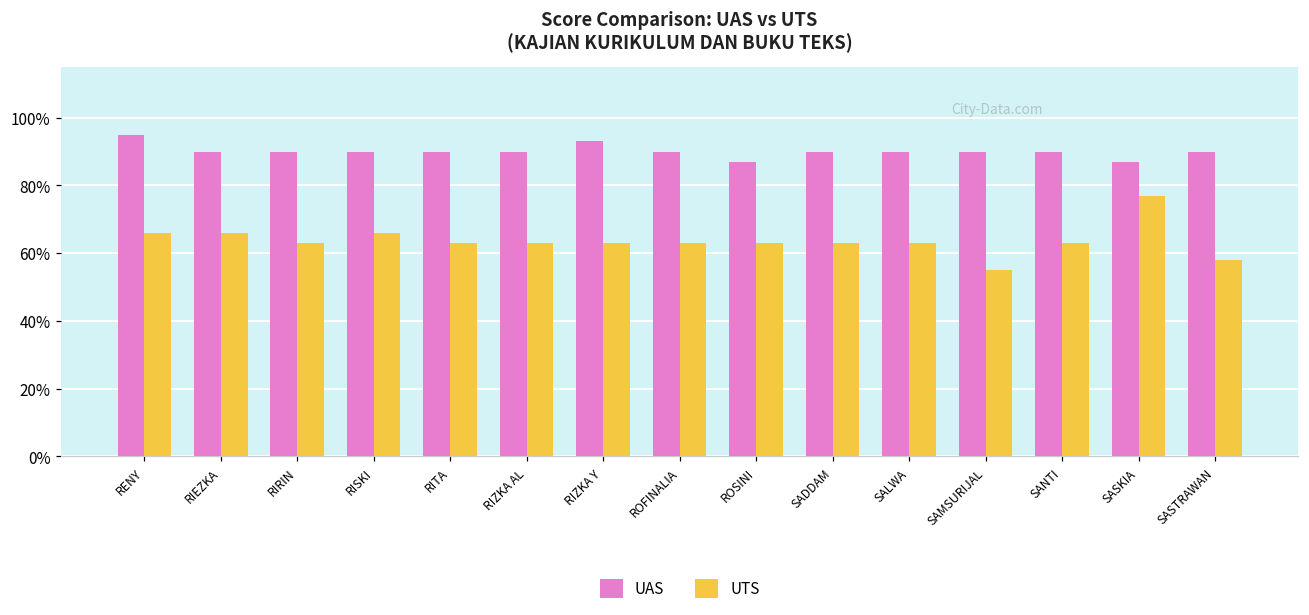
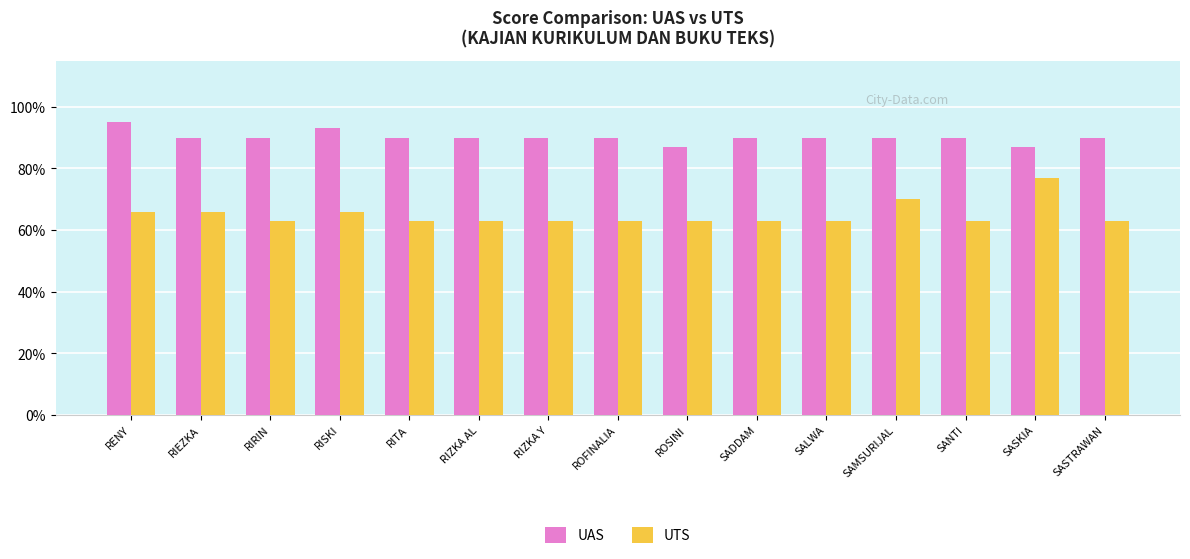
UAS, RISKI: 90% -> 93%
UAS, RIZKA Y: 93% -> 90%
UTS, SAMSURIJAL: 55% -> 70%
UTS, SASTRAWAN: 58% -> 63%
